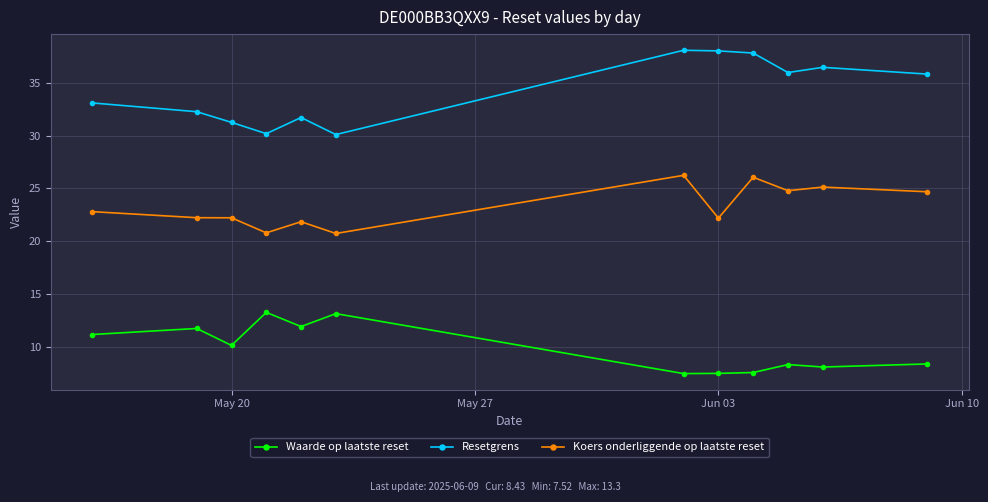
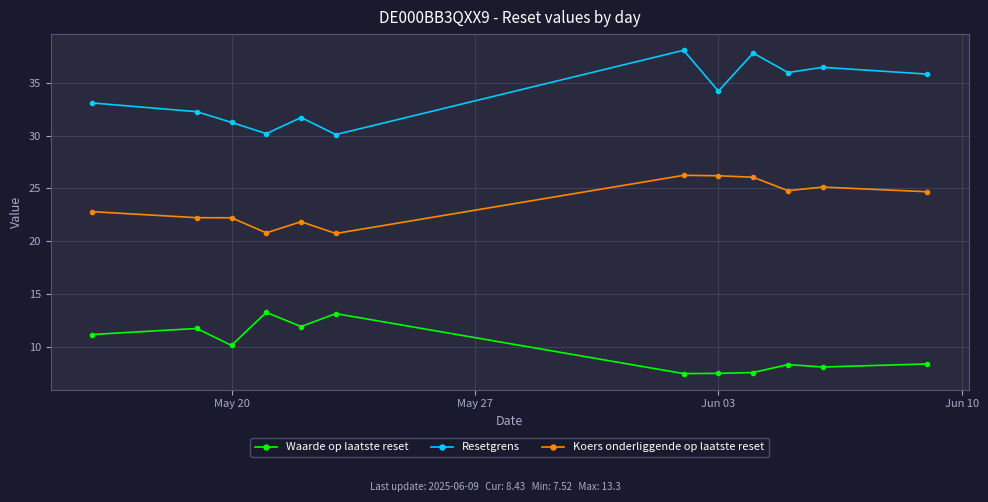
Resetgrens, Jun 03: 38.0 -> 34.2
Koers onderliggende op laatste reset, Jun 03: 22.2 -> 26.2
